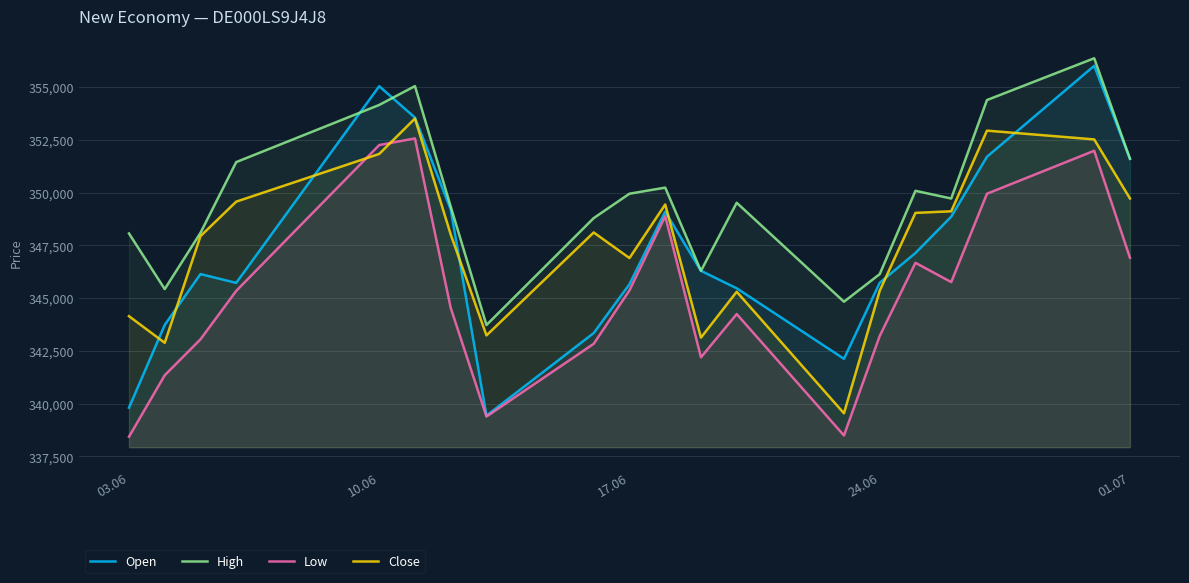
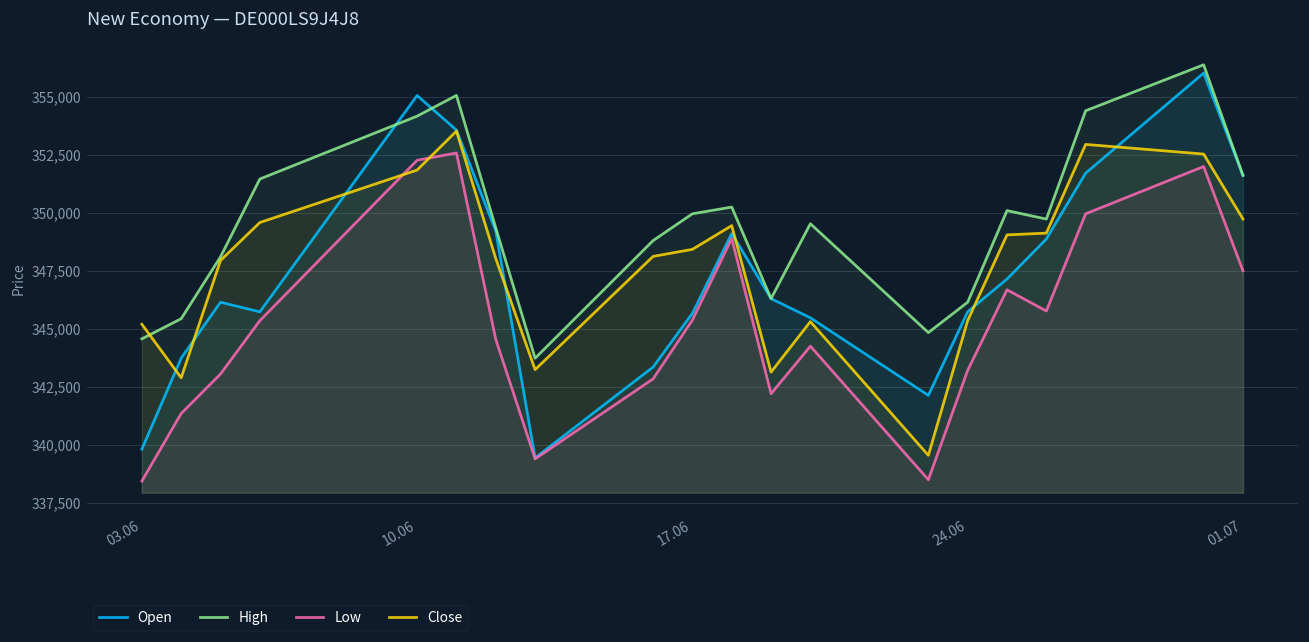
High, 03.06: 348,100 -> 344,600
Close, 03.06: 344,100 -> 345,200
Close, 17.06: 346,900 -> 348,400
Low, 01.07: 346,900 -> 347,500
